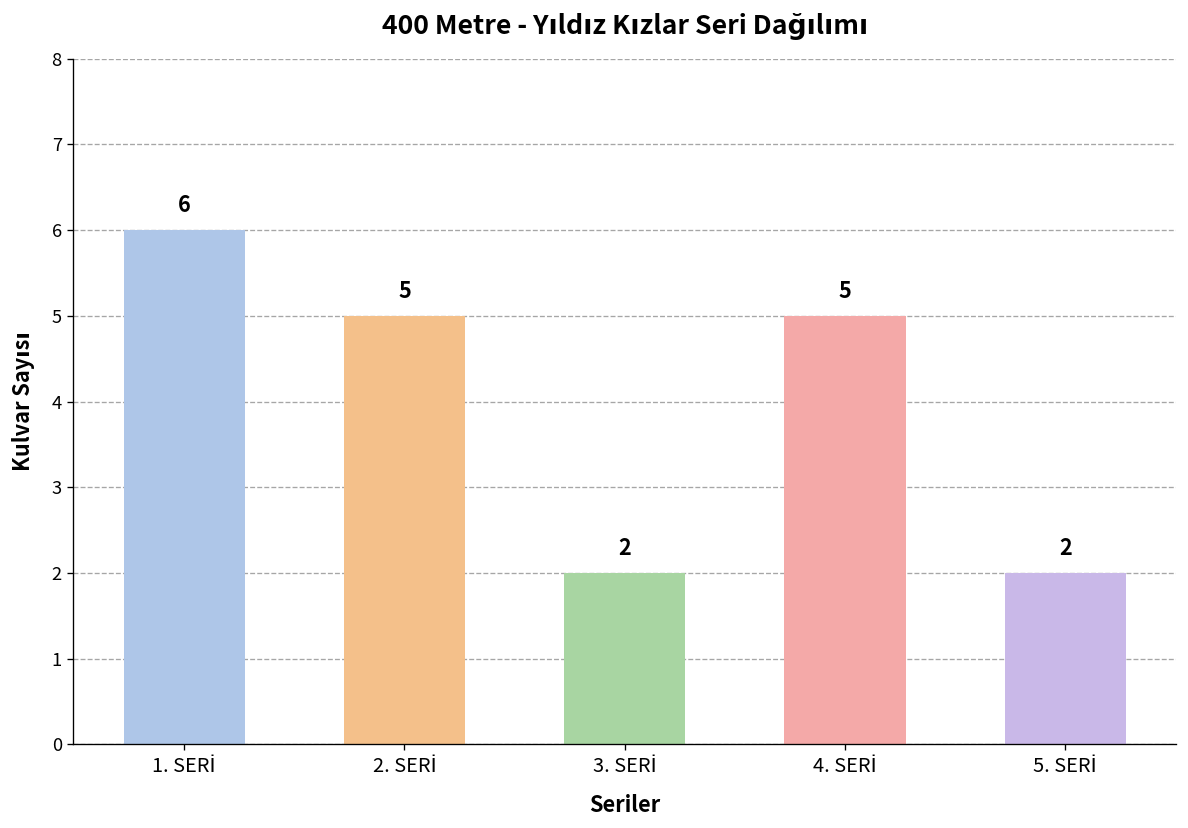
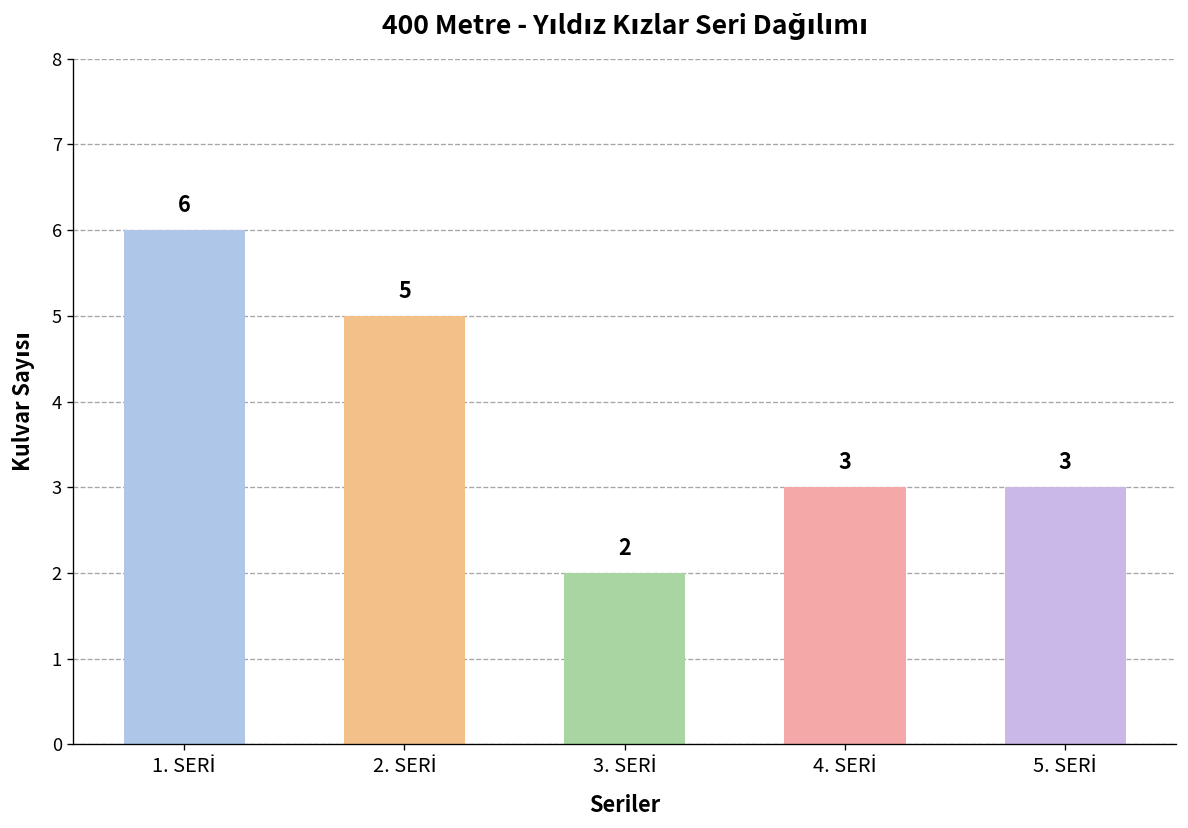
4. SERİ: 5 -> 3
5. SERİ: 2 -> 3
